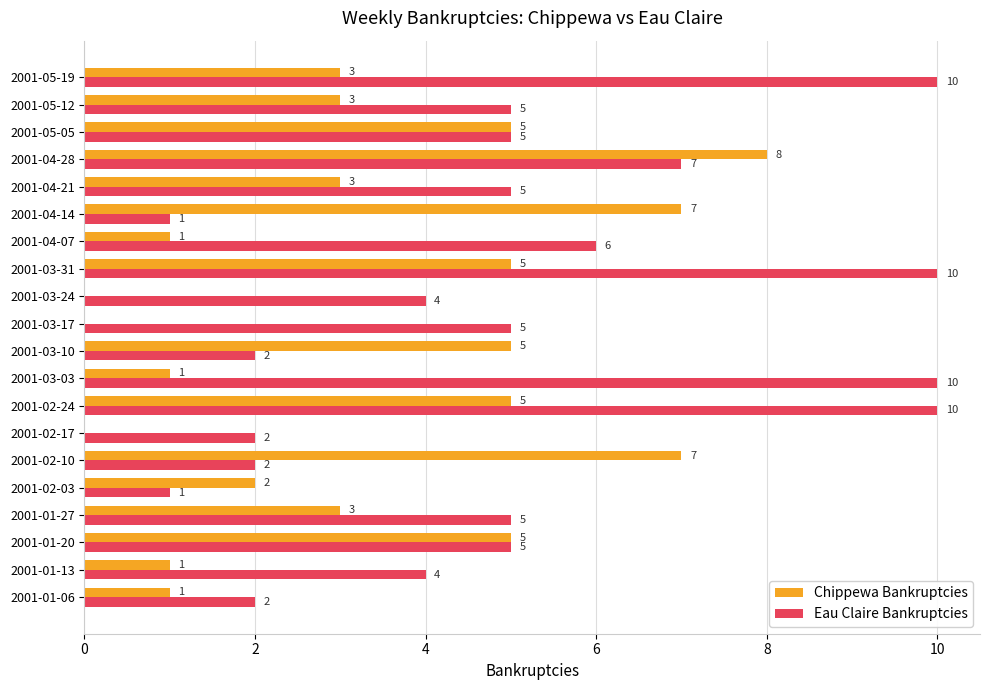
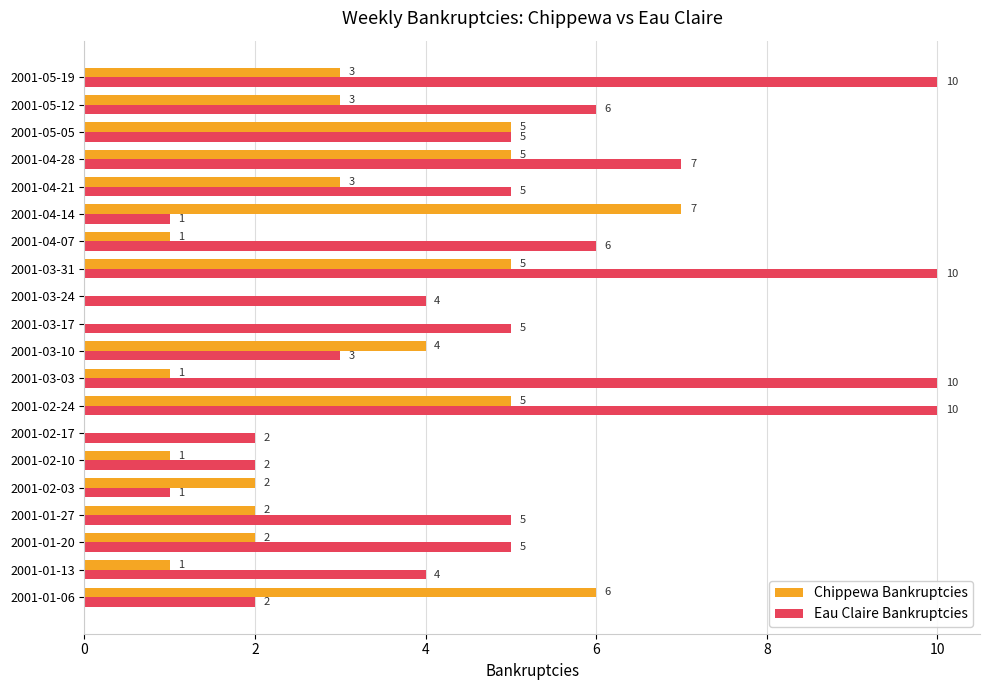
Eau Claire Bankruptcies, 2001-05-12: 5 -> 6
Chippewa Bankruptcies, 2001-04-28: 8 -> 5
Chippewa Bankruptcies, 2001-03-10: 5 -> 4
Eau Claire Bankruptcies, 2001-03-10: 2 -> 3
Chippewa Bankruptcies, 2001-02-10: 7 -> 1
Chippewa Bankruptcies, 2001-01-27: 3 -> 2
Chippewa Bankruptcies, 2001-01-20: 5 -> 2
Chippewa Bankruptcies, 2001-01-06: 1 -> 6
